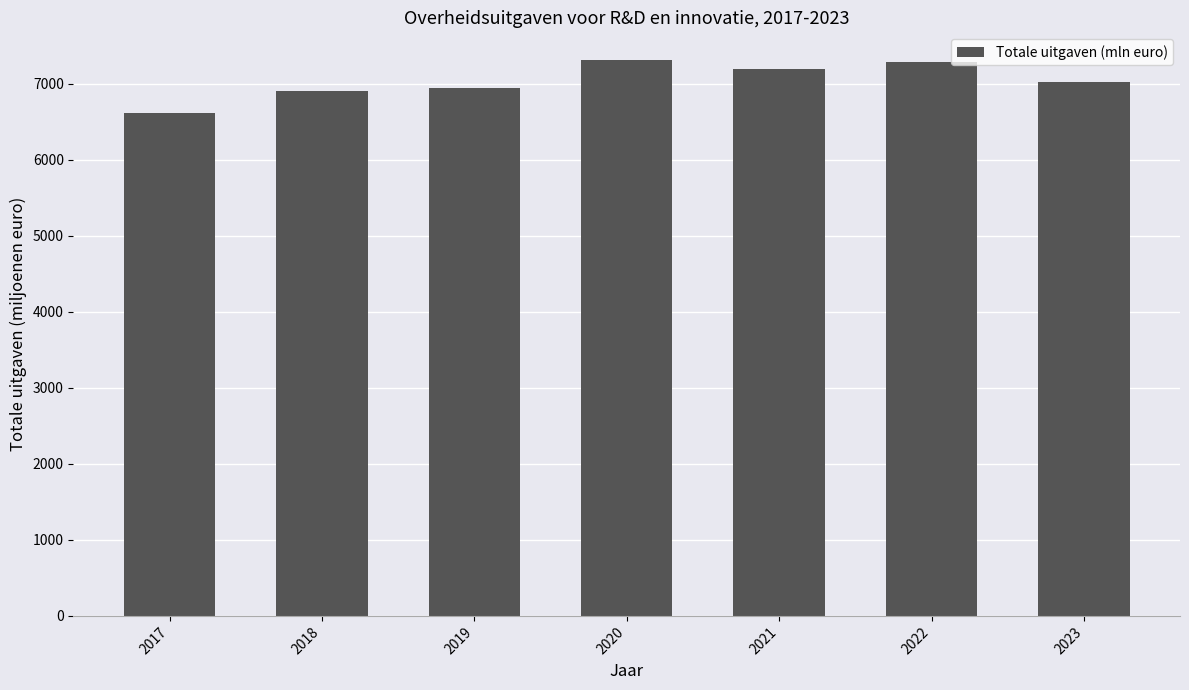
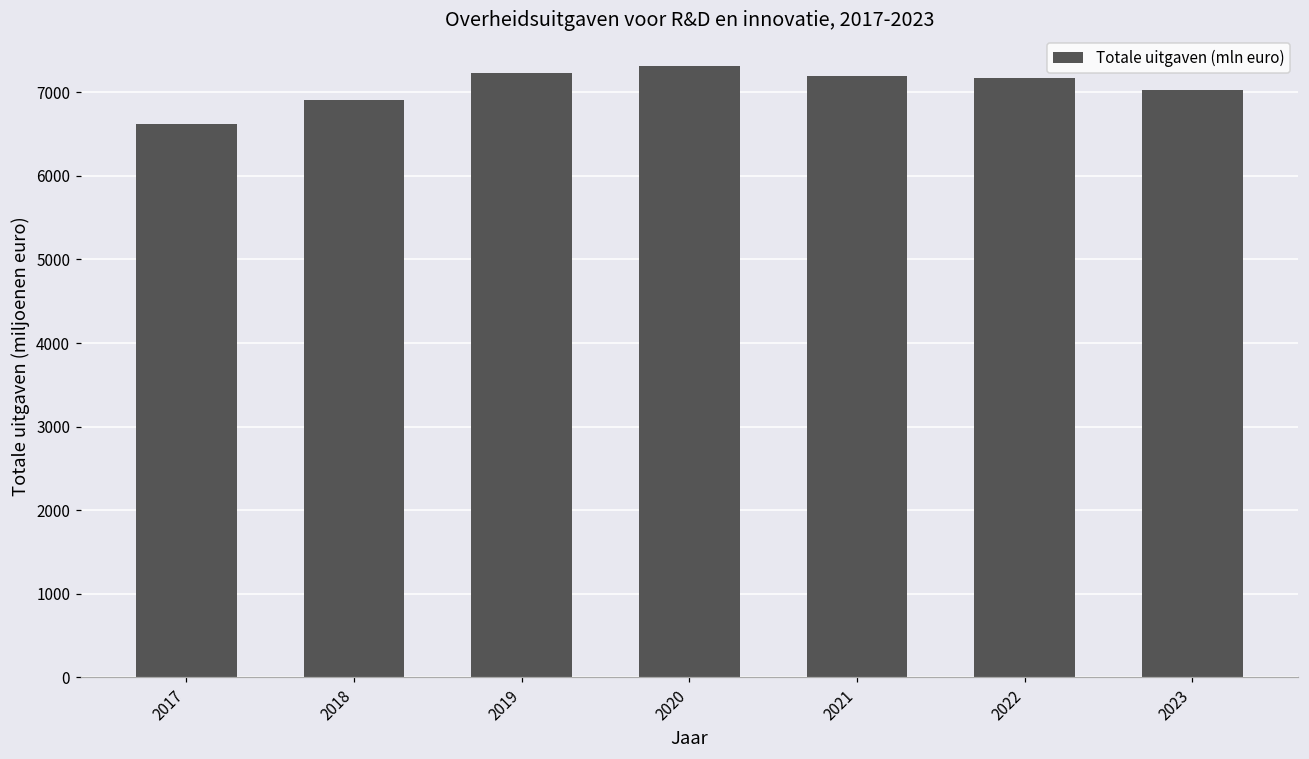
2019: 6900 -> 7200
2022: 7300 -> 7200
